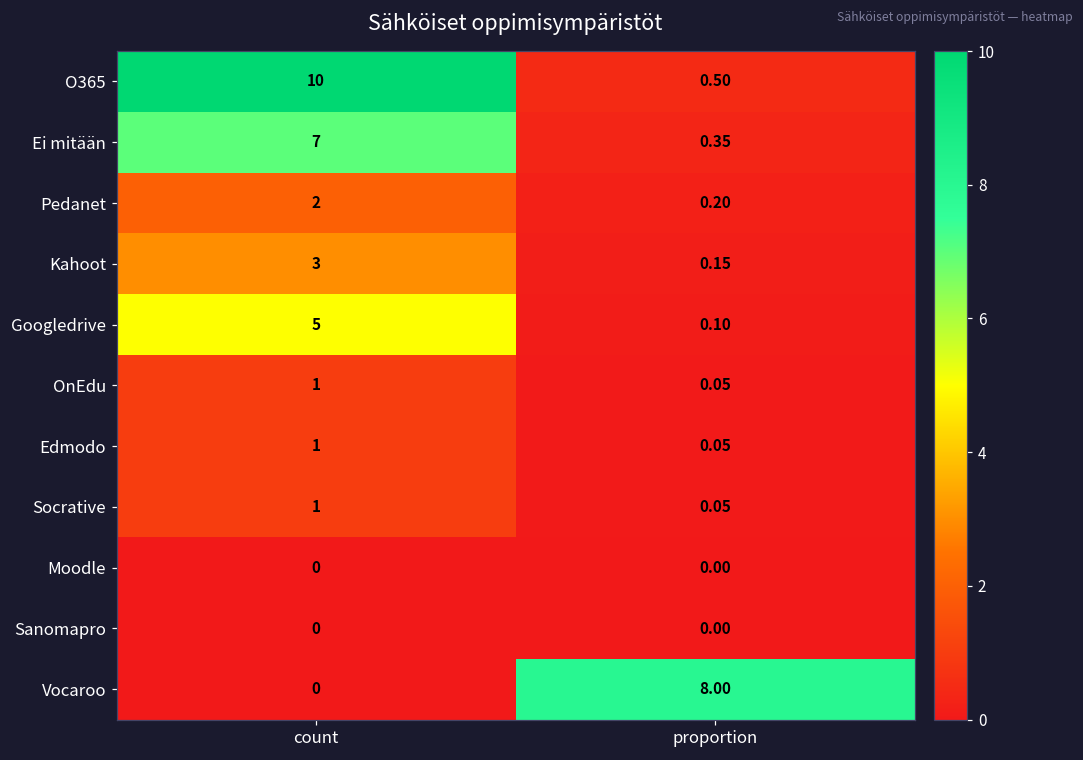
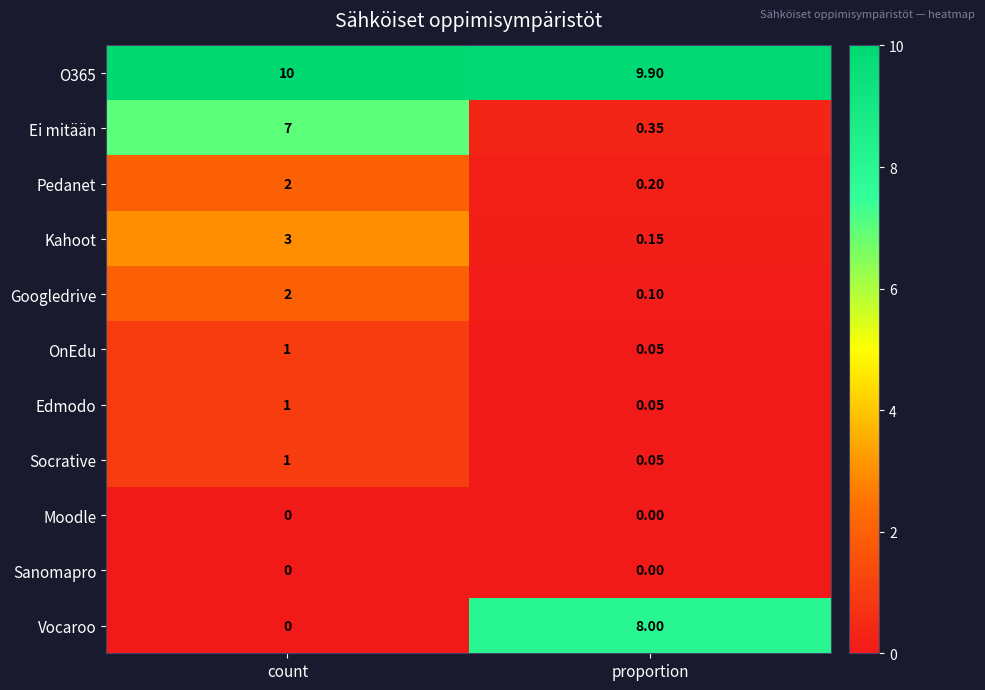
O365, proportion: 0.50 -> 9.90
Googledrive, count: 5 -> 2
